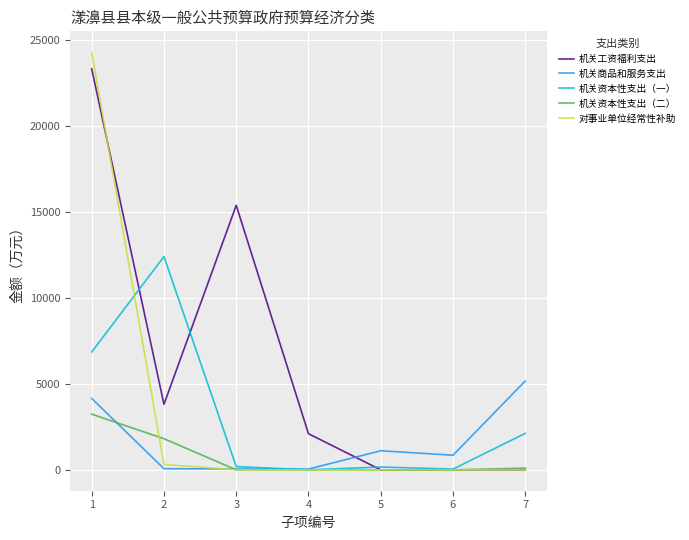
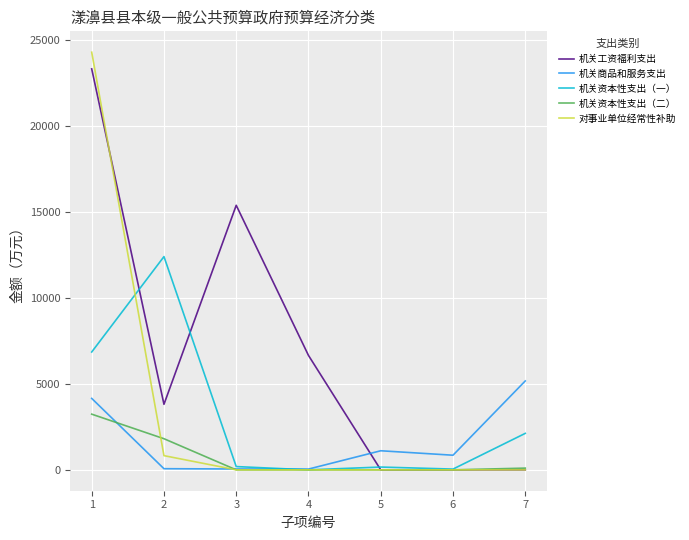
对事业单位经常性补助, 2: 300 -> 800
机关工资福利支出, 4: 2100 -> 6700
